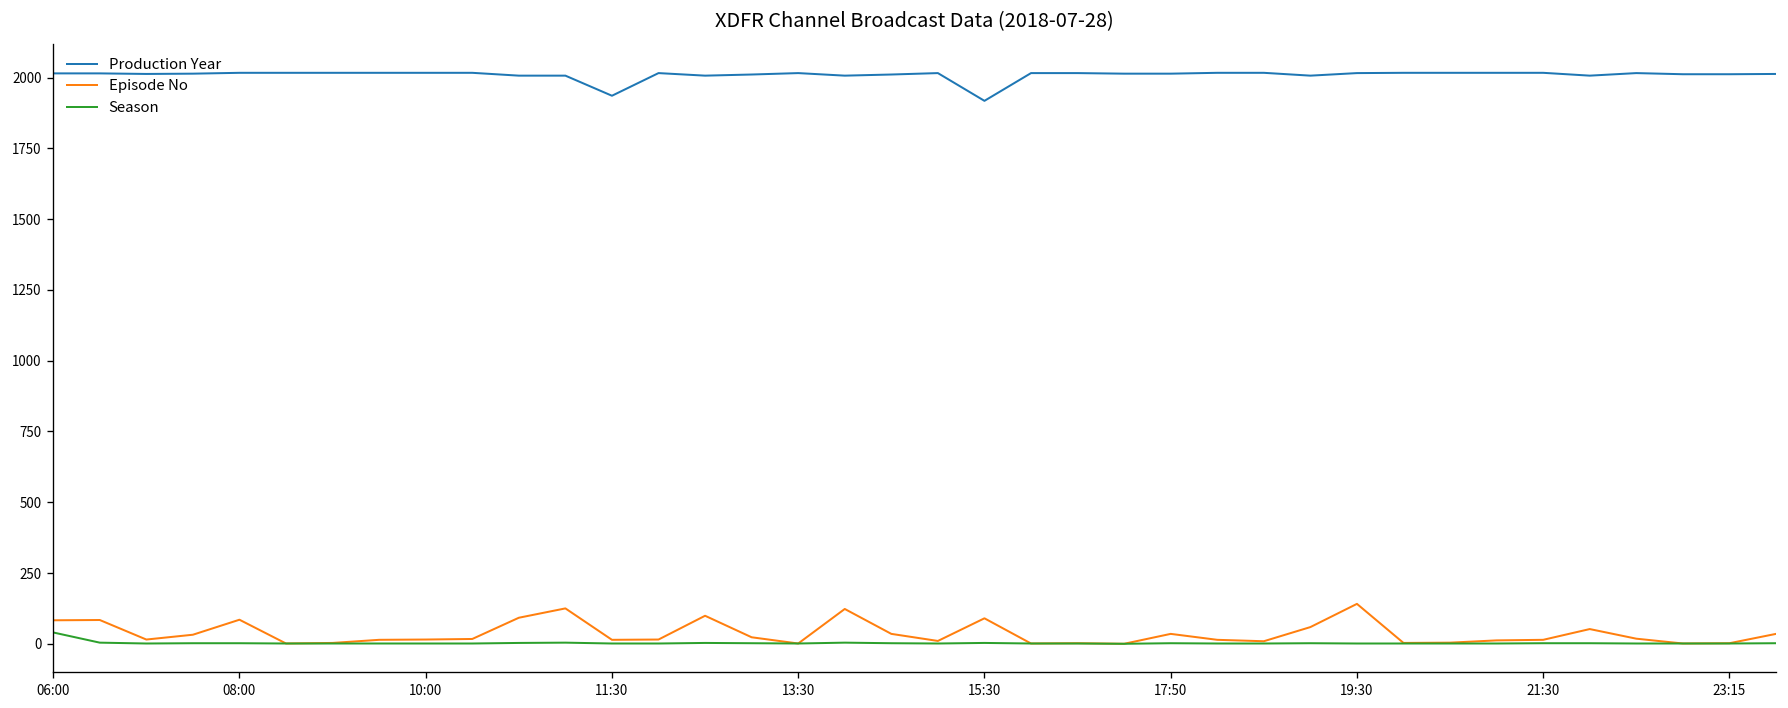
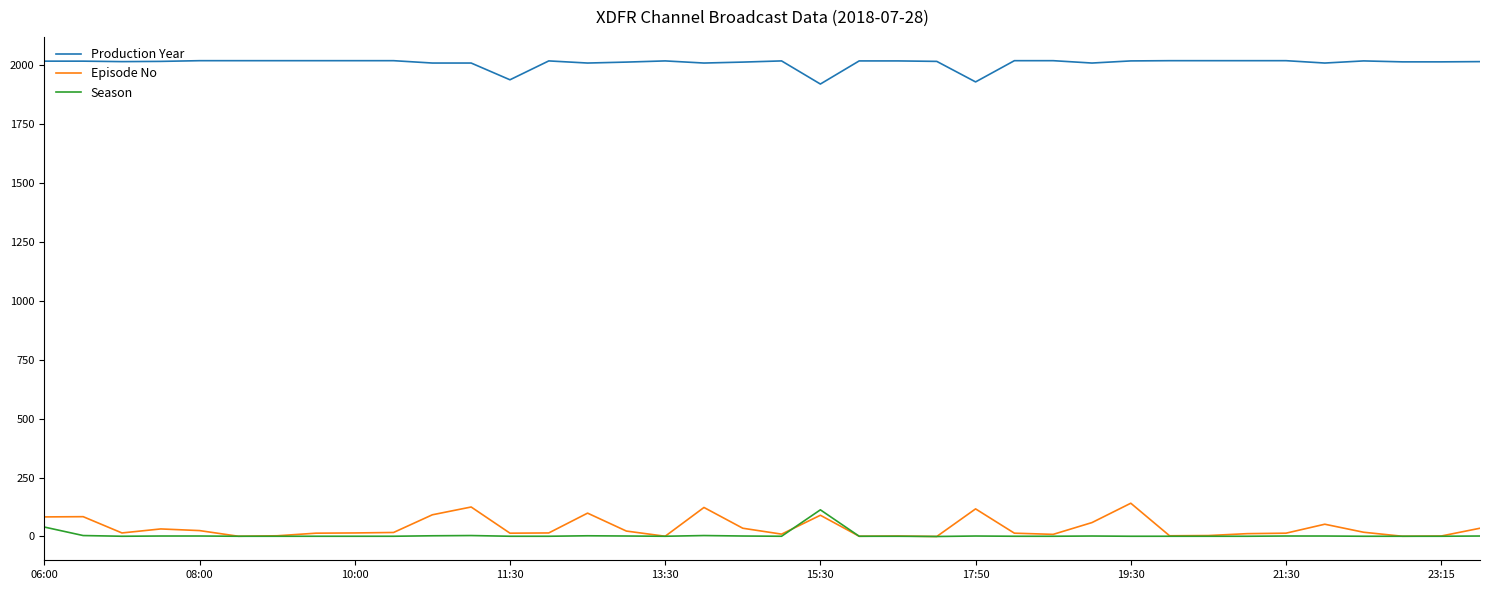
Episode No, 08:00: 90 -> 30
Season, 15:30: 0 -> 110
Production Year, 17:50: 2010 -> 1930
Episode No, 17:50: 40 -> 120
